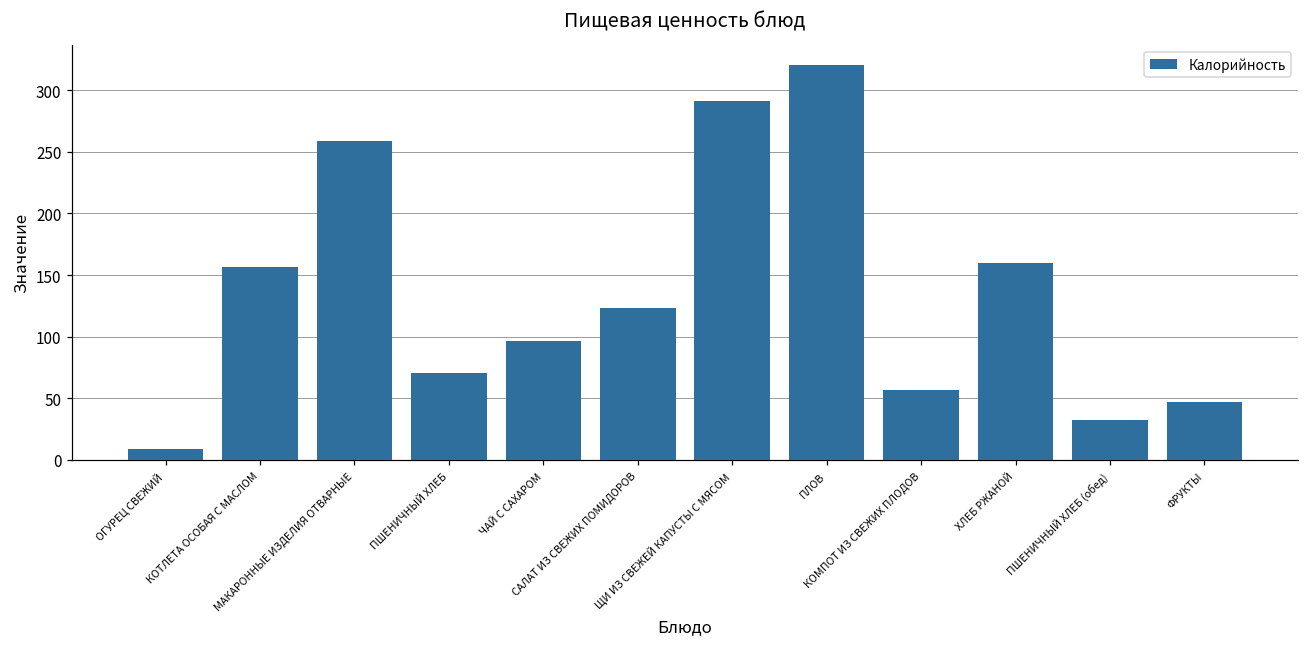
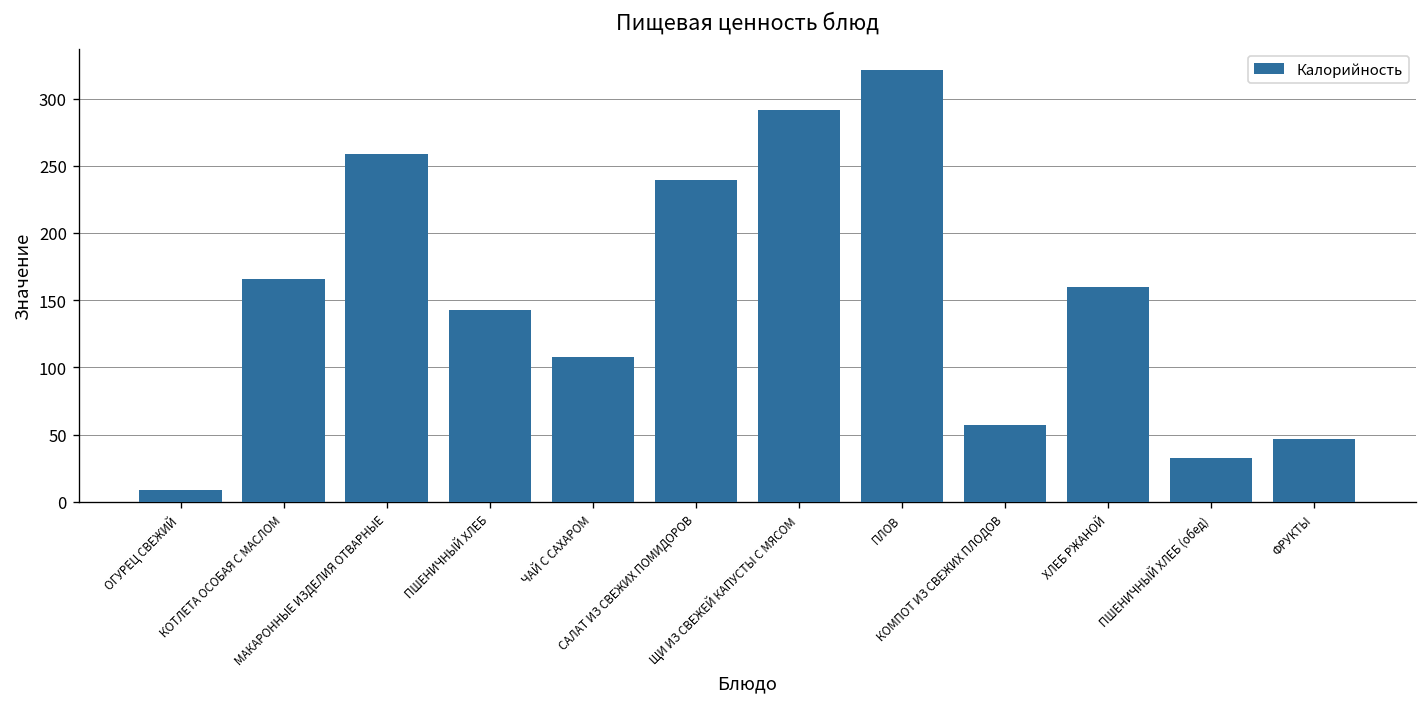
КОТЛЕТА ОСОБАЯ С МАСЛОМ: 156 -> 166
ПШЕНИЧНЫЙ ХЛЕБ: 71 -> 142
ЧАЙ С САХАРОМ: 96 -> 108
САЛАТ ИЗ СВЕЖИХ ПОМИДОРОВ: 123 -> 240
